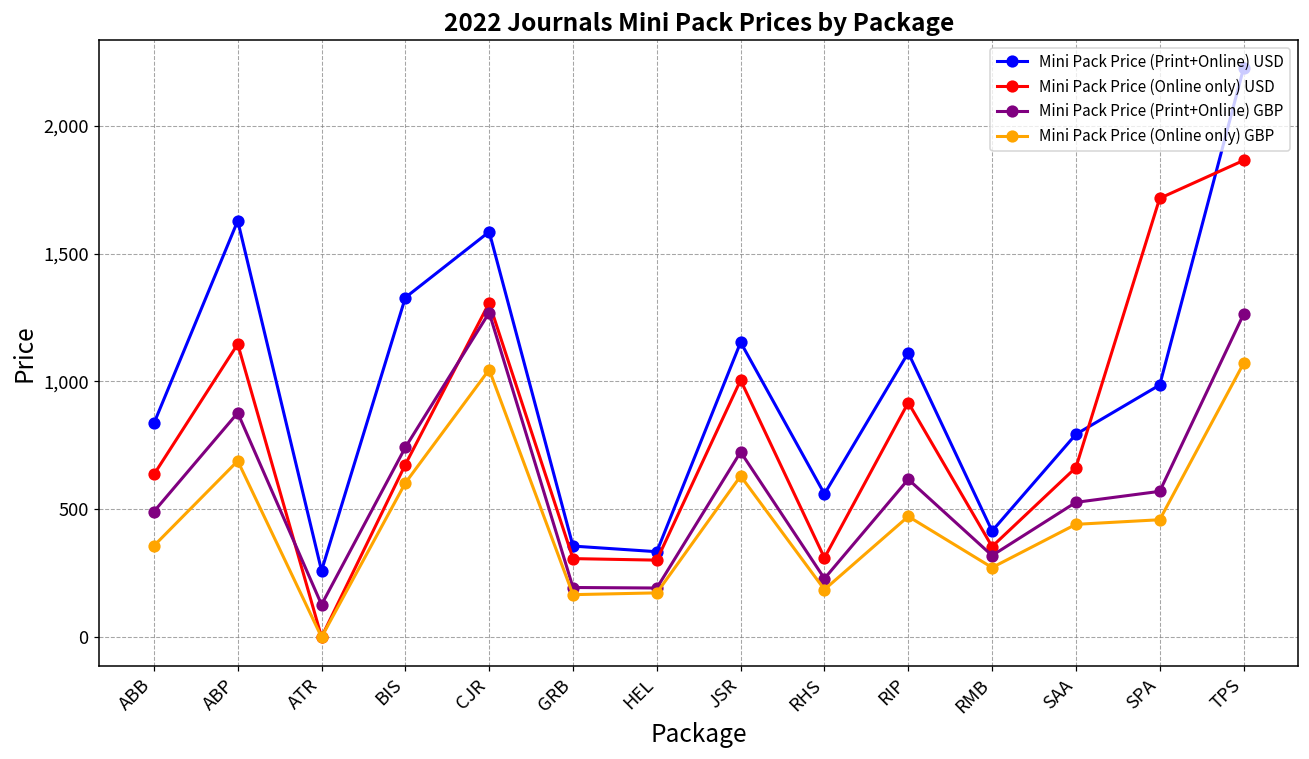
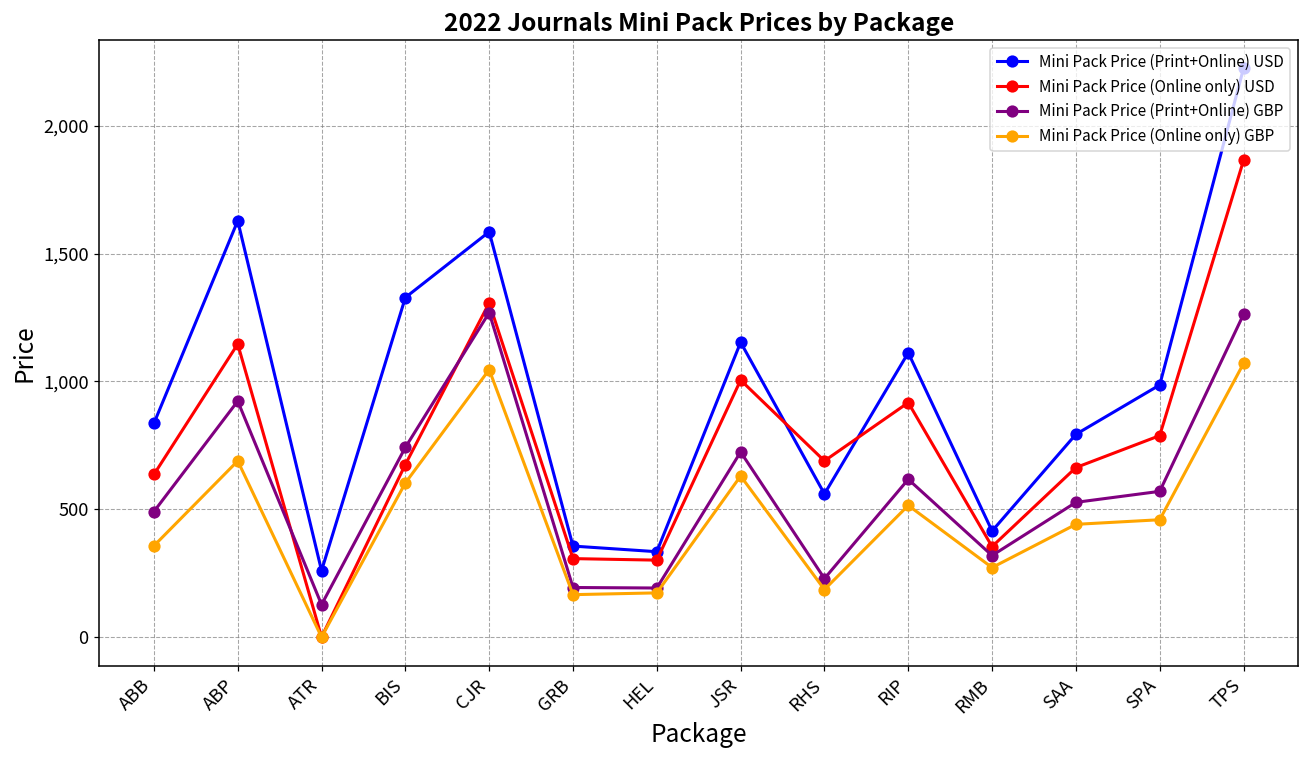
Mini Pack Price (Print+Online) GBP, ABP: 880 -> 920
Mini Pack Price (Online only) USD, RHS: 310 -> 690
Mini Pack Price (Online only) GBP, RIP: 470 -> 520
Mini Pack Price (Online only) USD, SPA: 1,720 -> 790
